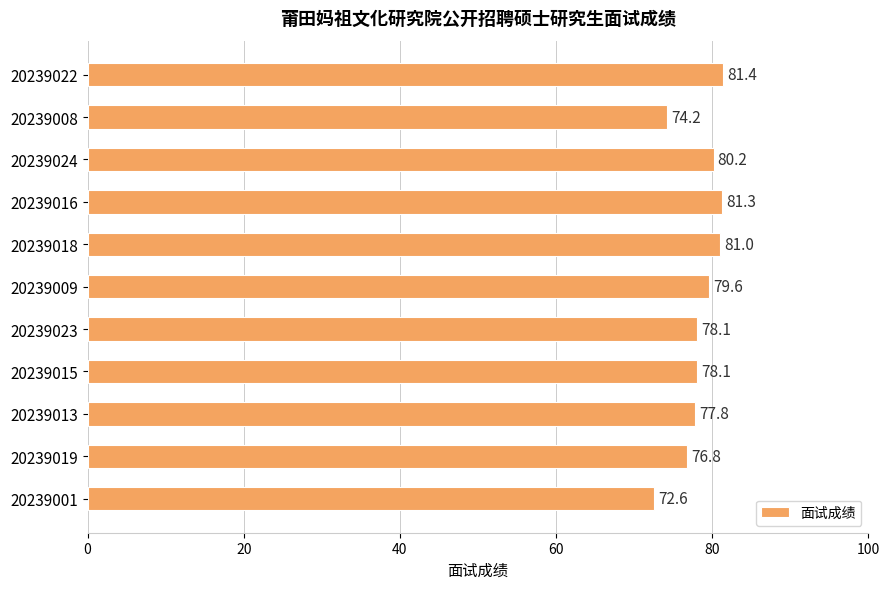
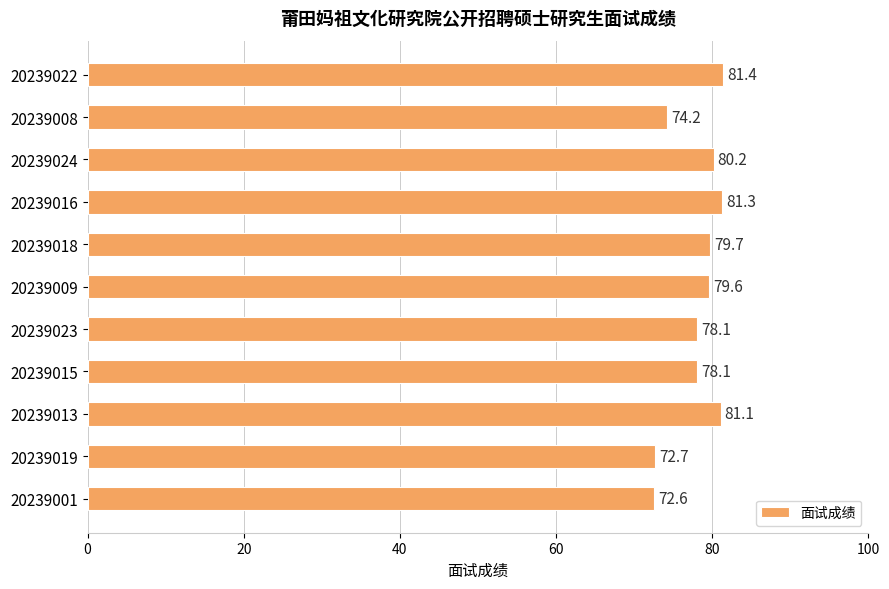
20239018: 81.0 -> 79.7
20239013: 77.8 -> 81.1
20239019: 76.8 -> 72.7
